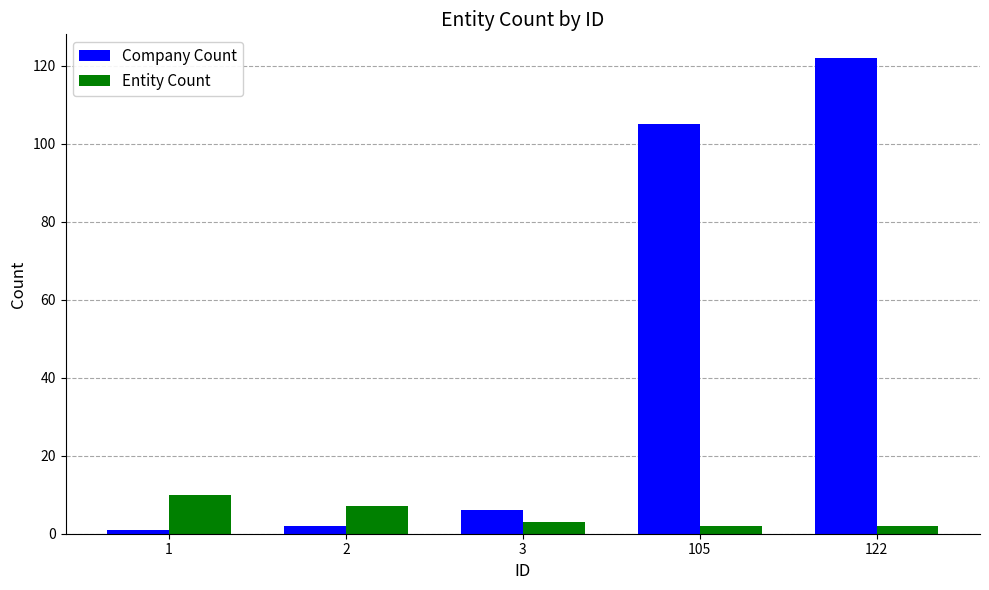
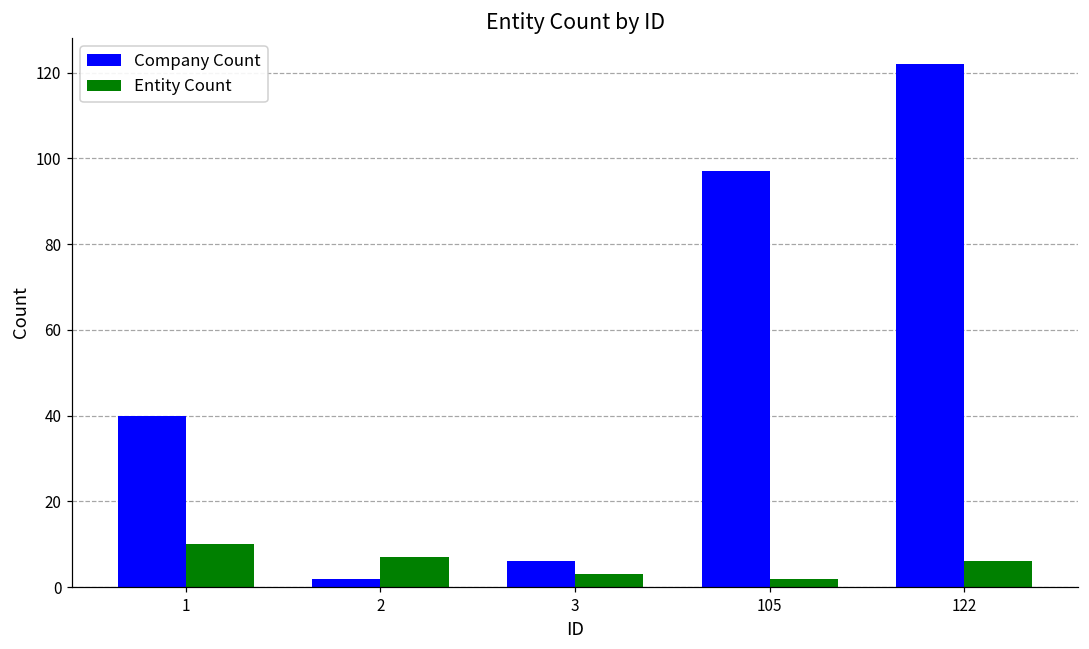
Company Count, 1: 1 -> 40
Company Count, 105: 105 -> 97
Entity Count, 122: 2 -> 6
